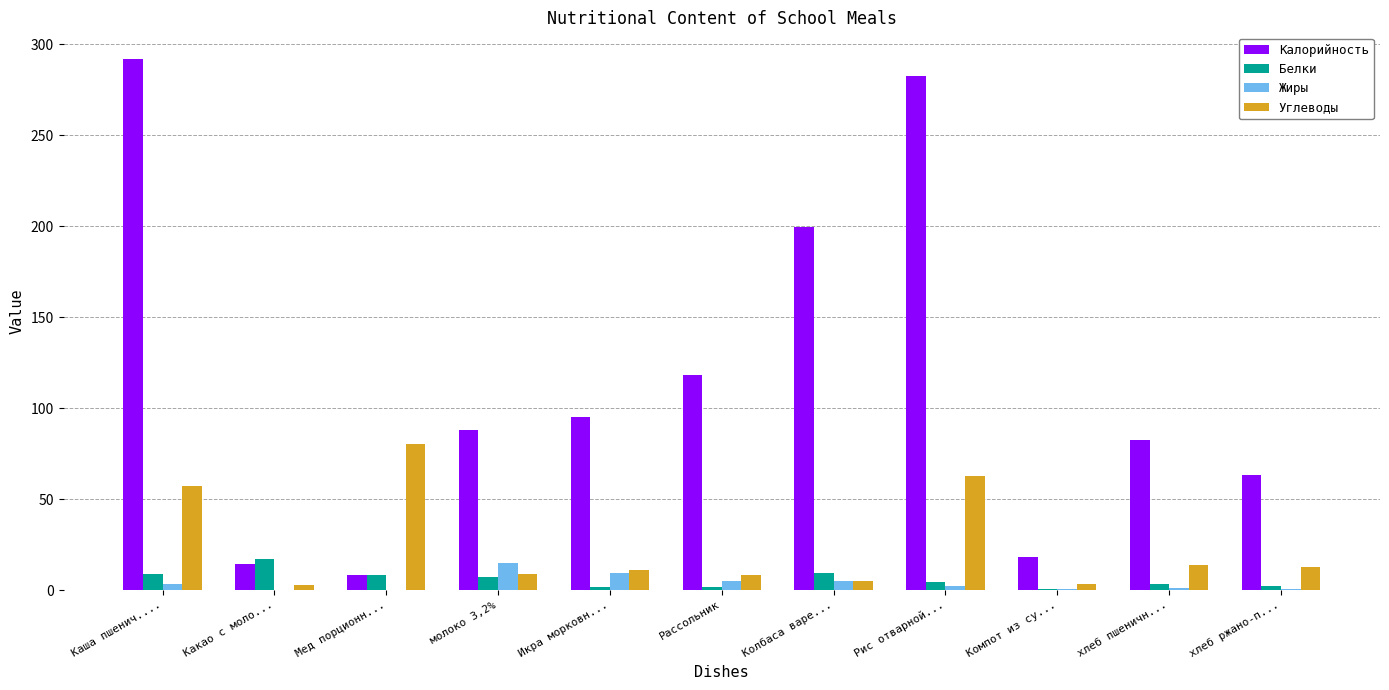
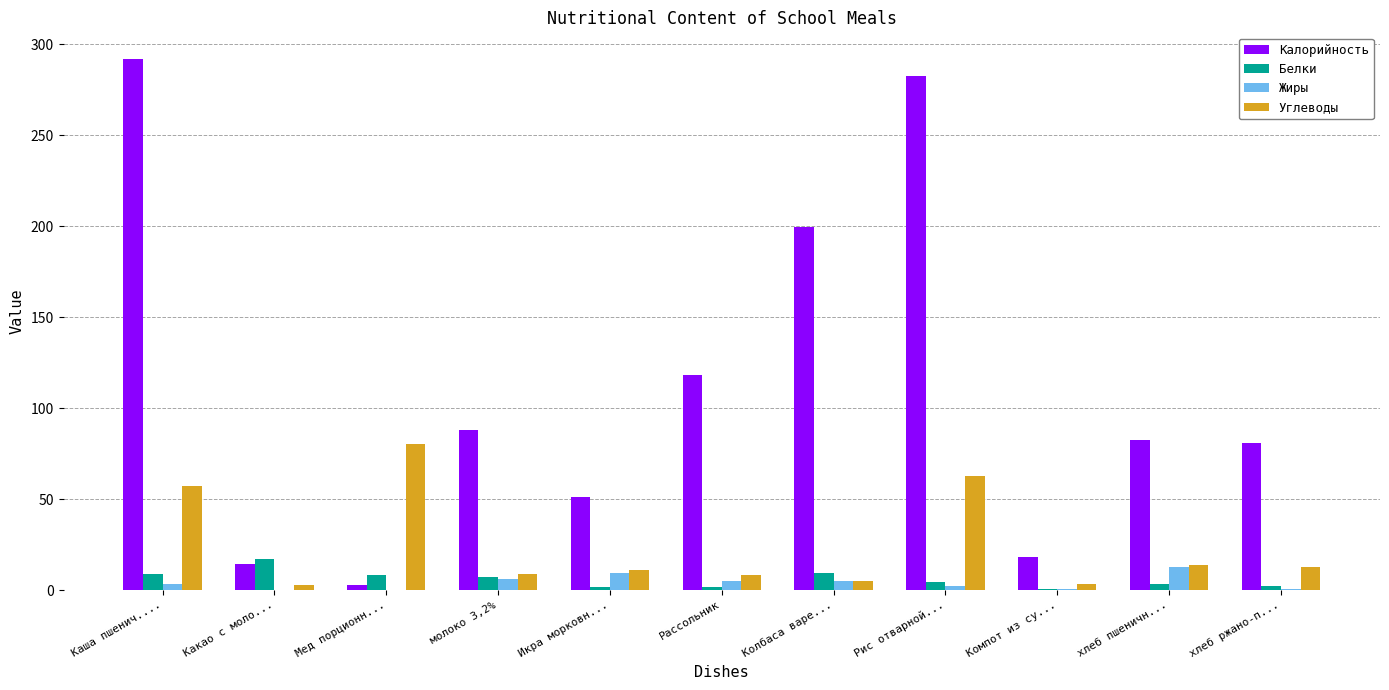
Калорийность, Мед порционн...: 8 -> 3
Жиры, молоко 3,2%: 15 -> 6
Калорийность, Икра морковн...: 95 -> 51
Жиры, хлеб пшеничн...: 1 -> 13
Калорийность, хлеб ржано-п...: 63 -> 81
